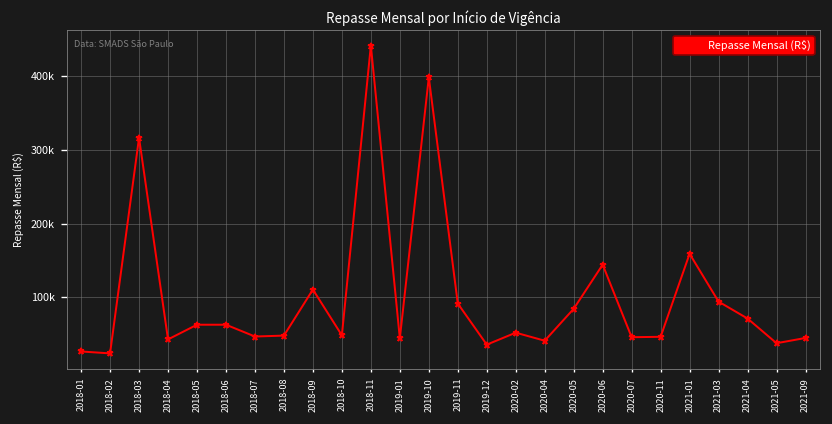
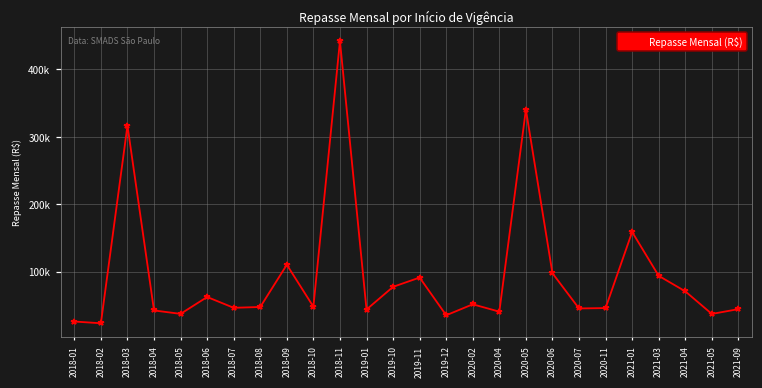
2018-05: 60000 -> 40000
2019-10: 400000 -> 80000
2020-05: 80000 -> 340000
2020-06: 140000 -> 100000
